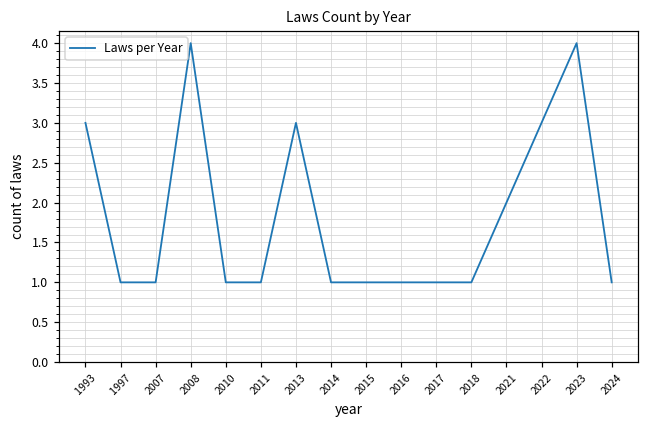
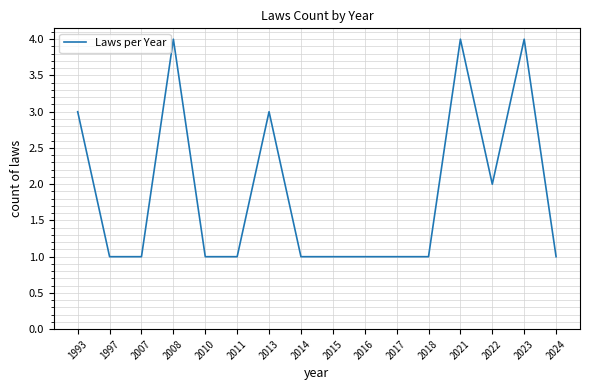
2021: 2 -> 4
2022: 3 -> 2
